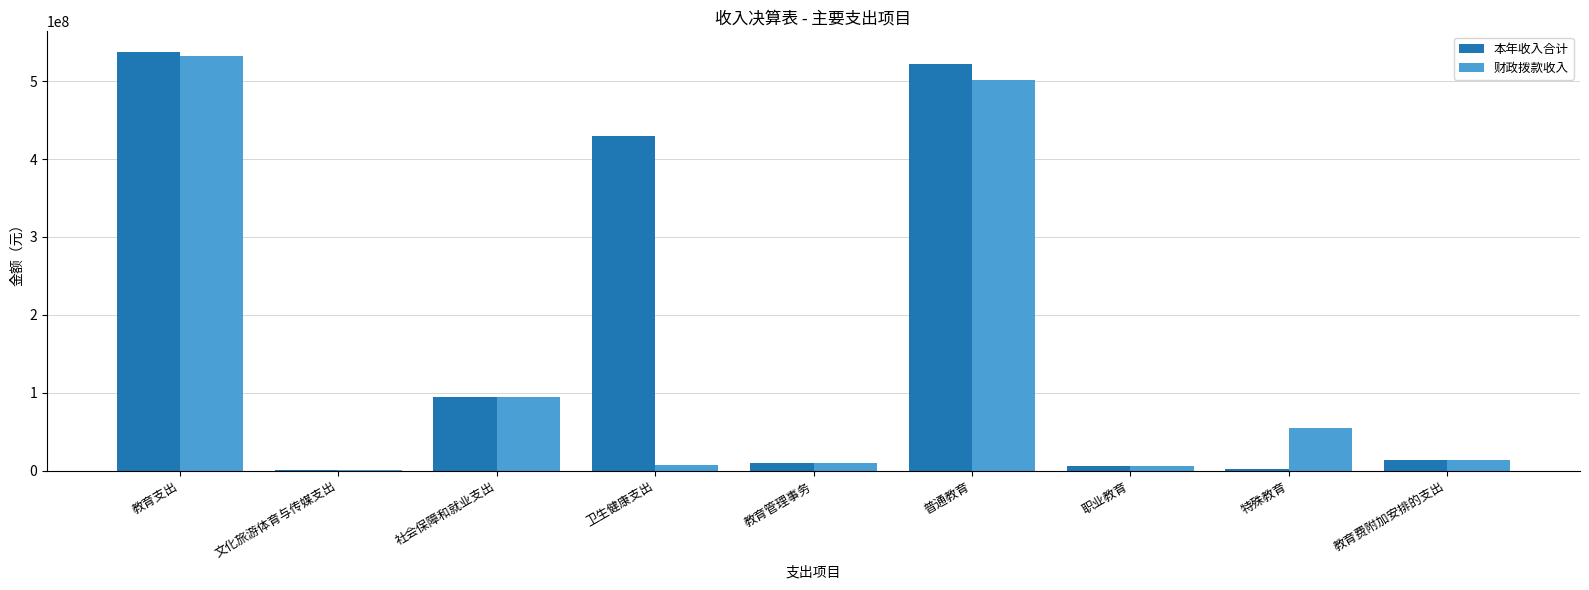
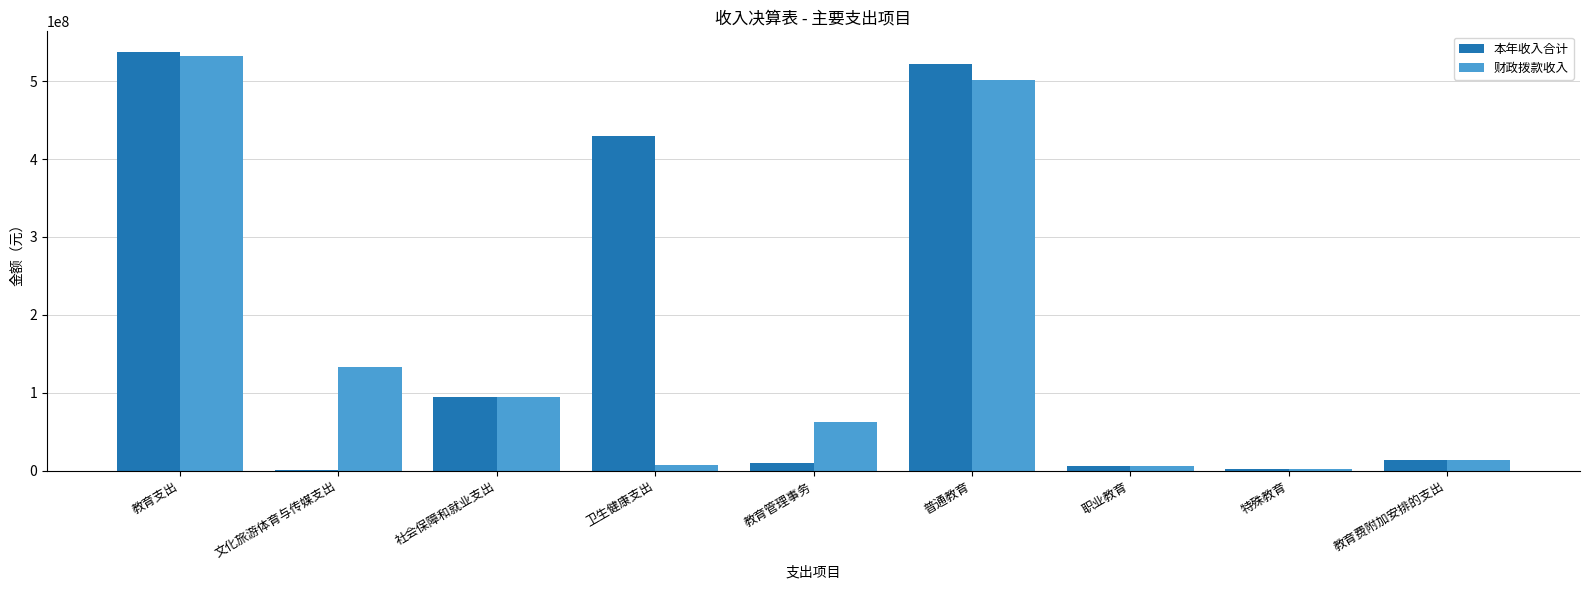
财政拨款收入, 文化旅游体育与传媒支出: 0 -> 130000000
财政拨款收入, 教育管理事务: 10000000 -> 60000000
财政拨款收入, 特殊教育: 50000000 -> 0
